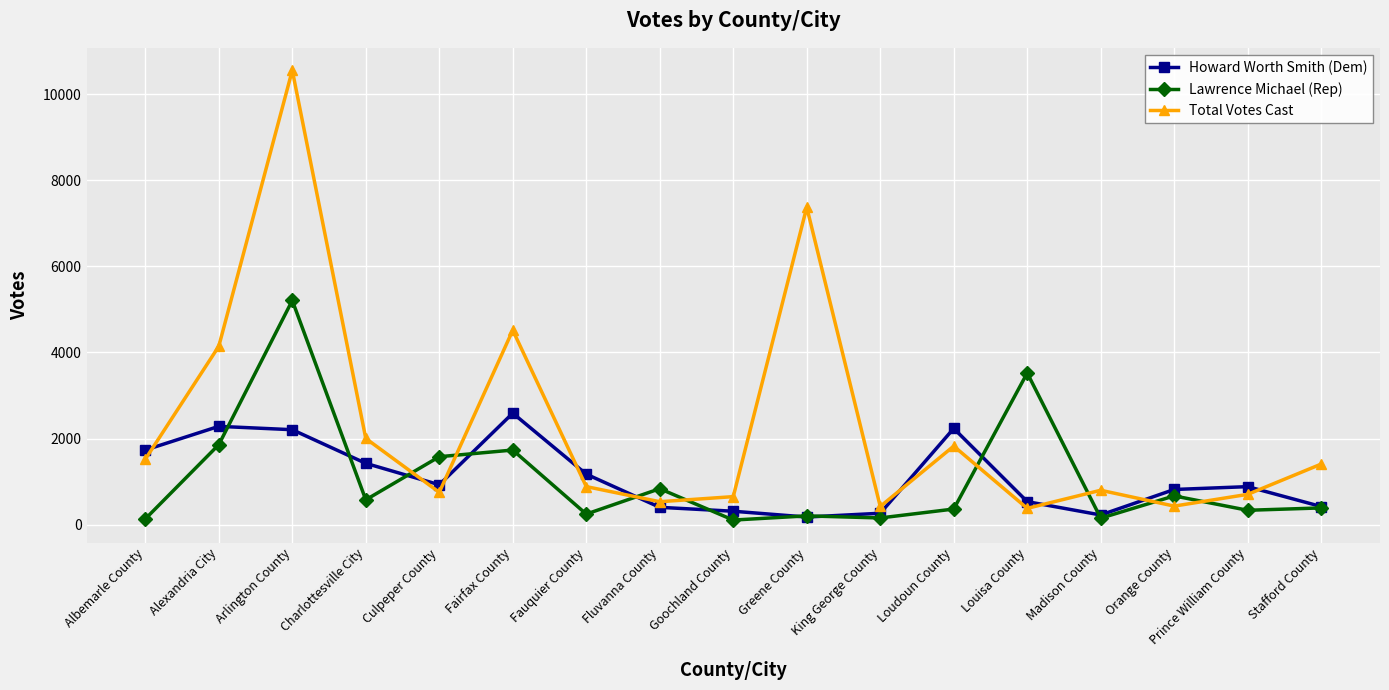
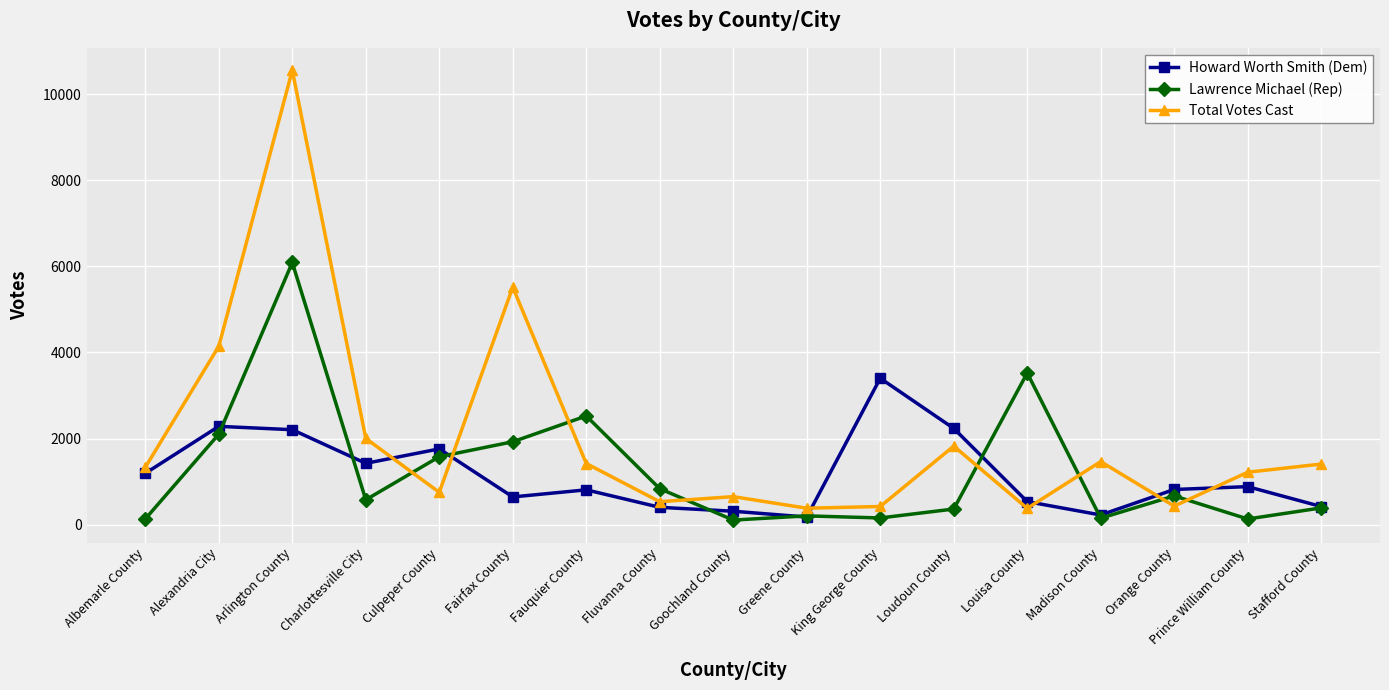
Howard Worth Smith (Dem), Albemarle County: 1700 -> 1200
Total Votes Cast, Albemarle County: 1500 -> 1300
Lawrence Michael (Rep), Alexandria City: 1900 -> 2100
Lawrence Michael (Rep), Arlington County: 5200 -> 6100
Howard Worth Smith (Dem), Culpeper County: 900 -> 1800
Howard Worth Smith (Dem), Fairfax County: 2600 -> 600
Lawrence Michael (Rep), Fairfax County: 1700 -> 1900
Total Votes Cast, Fairfax County: 4500 -> 5500
Howard Worth Smith (Dem), Fauquier County: 1200 -> 800
Lawrence Michael (Rep), Fauquier County: 200 -> 2500
Total Votes Cast, Fauquier County: 900 -> 1400
Total Votes Cast, Greene County: 7400 -> 400
Howard Worth Smith (Dem), King George County: 300 -> 3400
Total Votes Cast, Madison County: 800 -> 1500
Lawrence Michael (Rep), Prince William County: 300 -> 100
Total Votes Cast, Prince William County: 700 -> 1200
